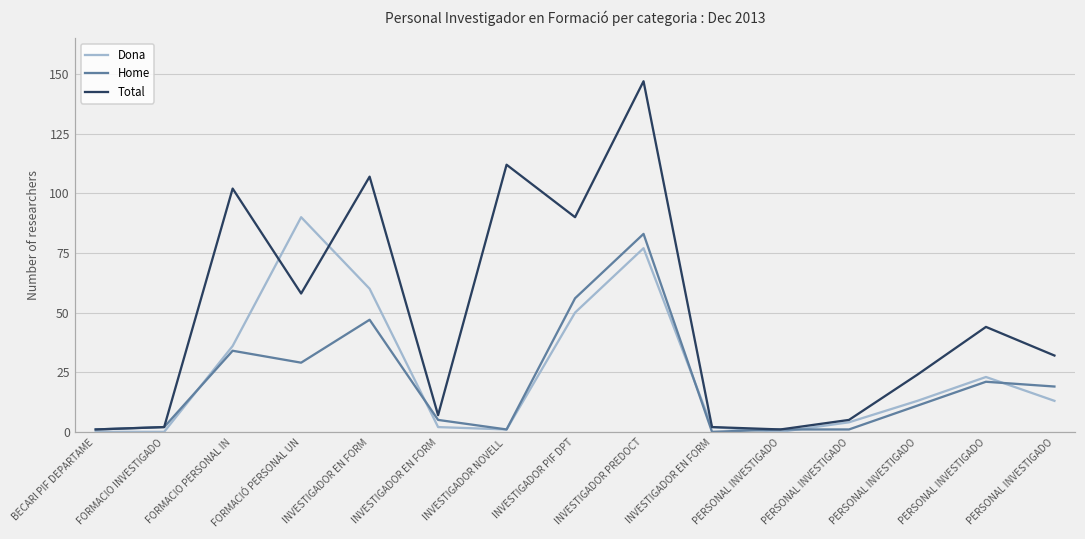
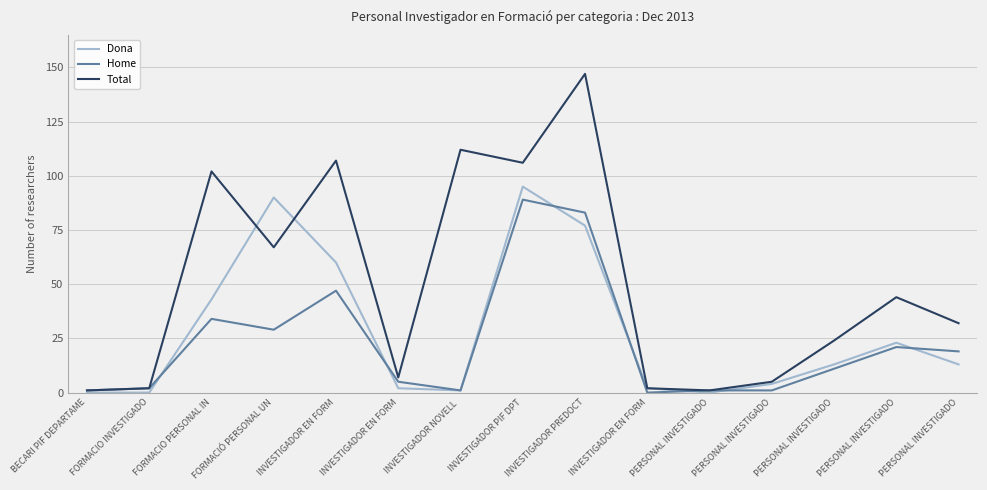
Dona, FORMACIO PERSONAL IN: 36 -> 43
Total, FORMACIÓ PERSONAL UN: 58 -> 67
Dona, INVESTIGADOR PIF DPT: 50 -> 95
Home, INVESTIGADOR PIF DPT: 56 -> 89
Total, INVESTIGADOR PIF DPT: 90 -> 106
